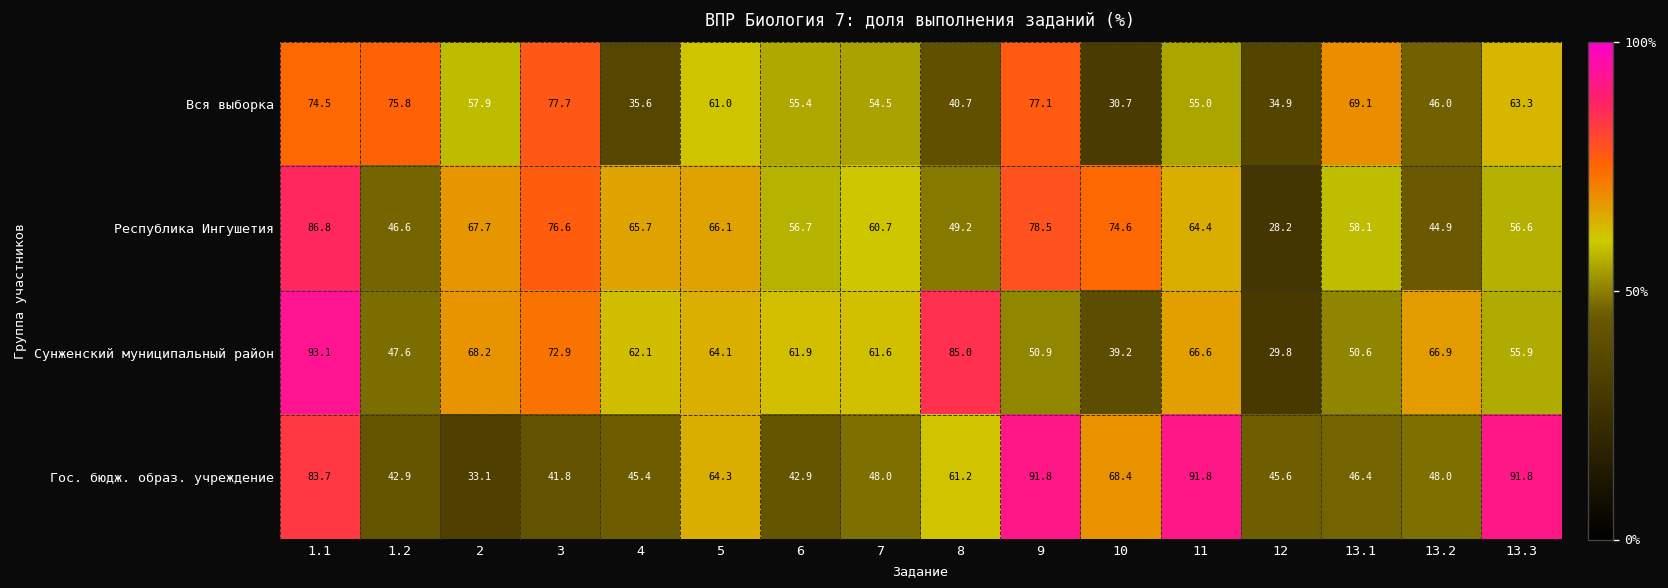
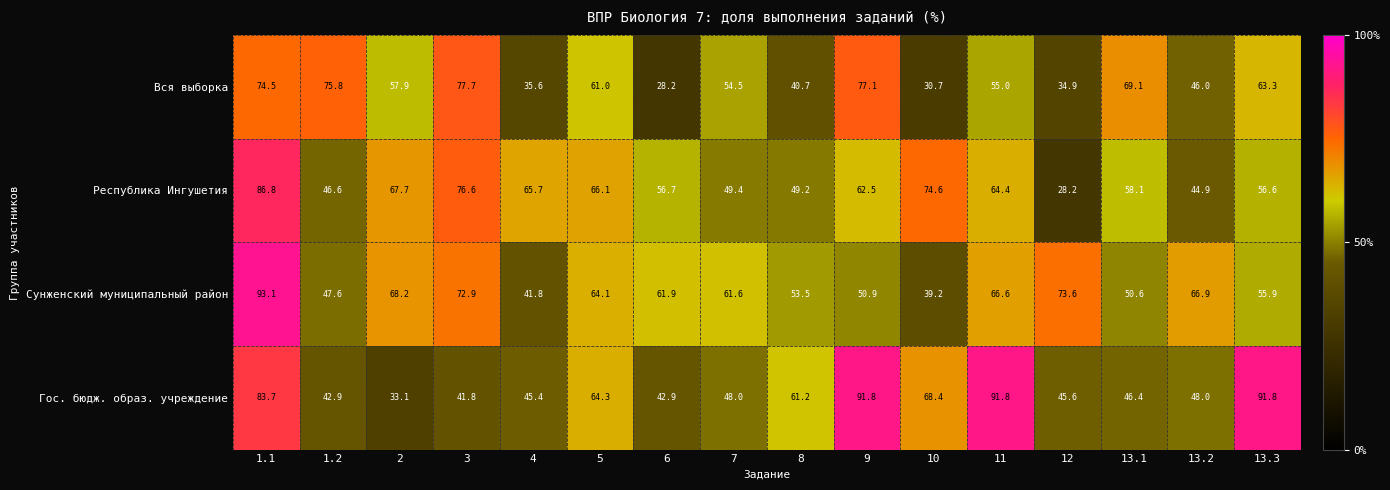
Вся выборка, 6: 55.4 -> 28.2
Республика Ингушетия, 7: 60.7 -> 49.4
Республика Ингушетия, 9: 78.5 -> 62.5
Сунженский муниципальный район, 4: 62.1 -> 41.8
Сунженский муниципальный район, 8: 85.0 -> 53.5
Сунженский муниципальный район, 12: 29.8 -> 73.6
